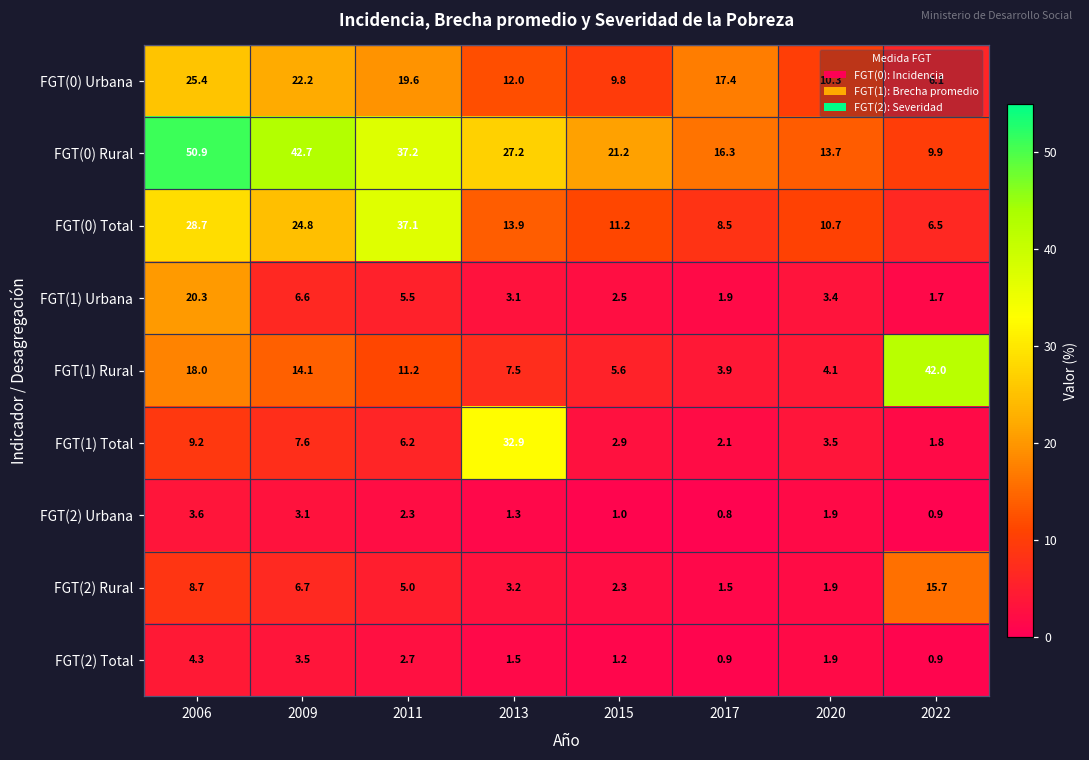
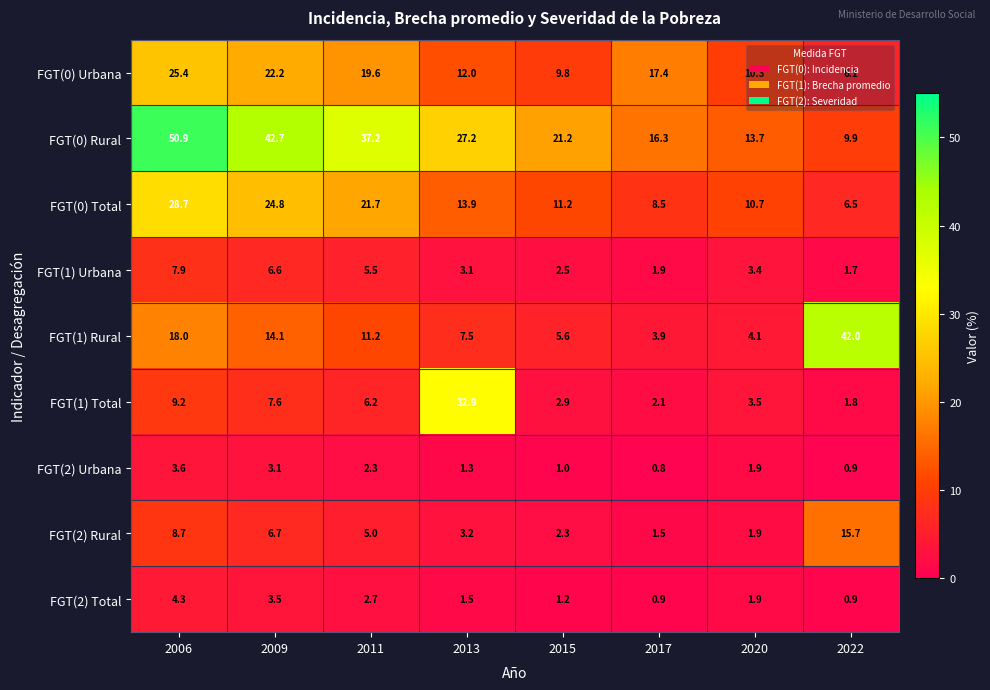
FGT(0) Total, 2011: 37.1 -> 21.7
FGT(1) Urbana, 2006: 20.3 -> 7.9
